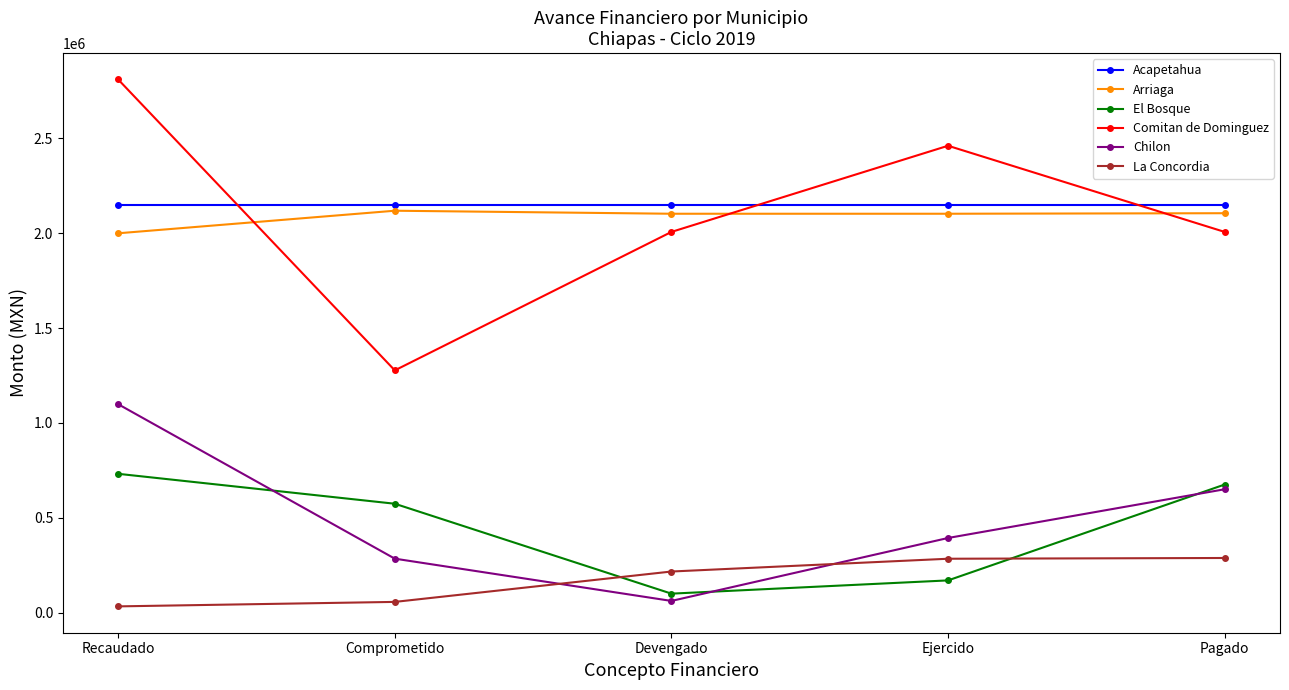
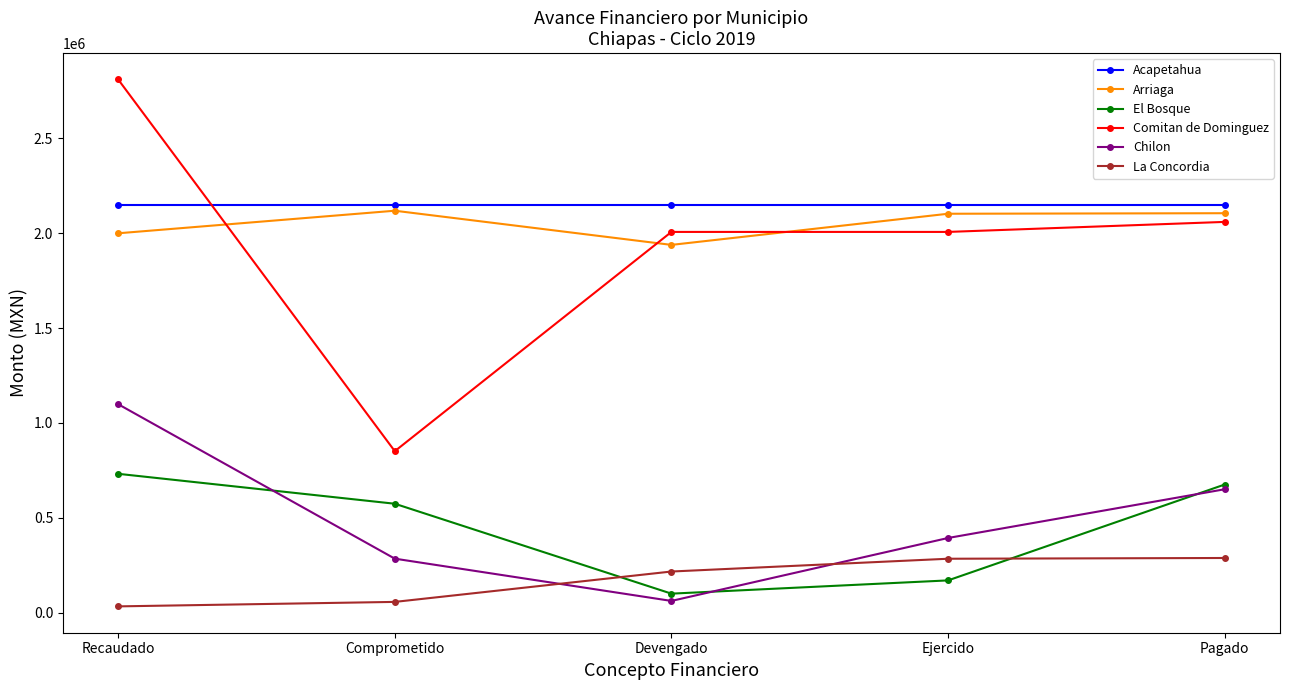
Comitan de Dominguez, Comprometido: 1280000 -> 850000
Arriaga, Devengado: 2100000 -> 1940000
Comitan de Dominguez, Ejercido: 2460000 -> 2010000
Comitan de Dominguez, Pagado: 2010000 -> 2060000
